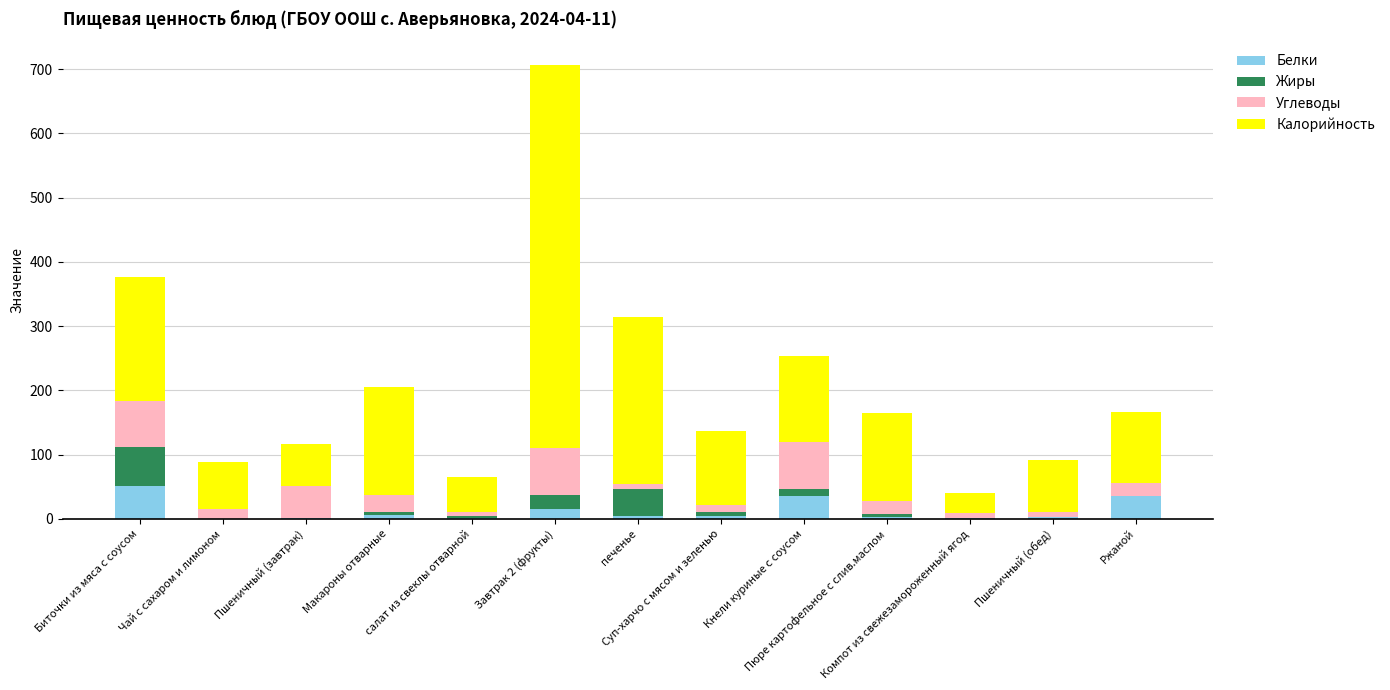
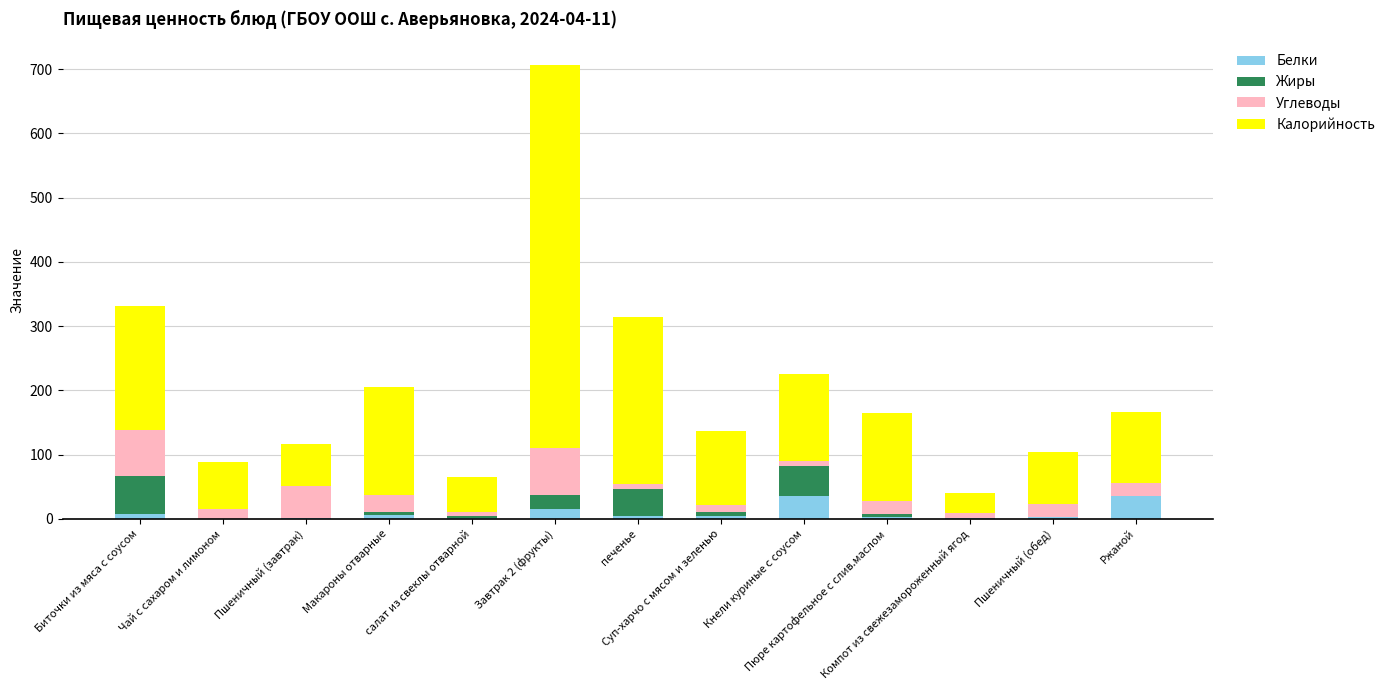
Белки, Биточки из мяса с соусом: 50 -> 10
Жиры, Кнели куриные с соусом: 10 -> 50
Углеводы, Кнели куриные с соусом: 70 -> 10
Углеводы, Пшеничный (обед): 10 -> 20
